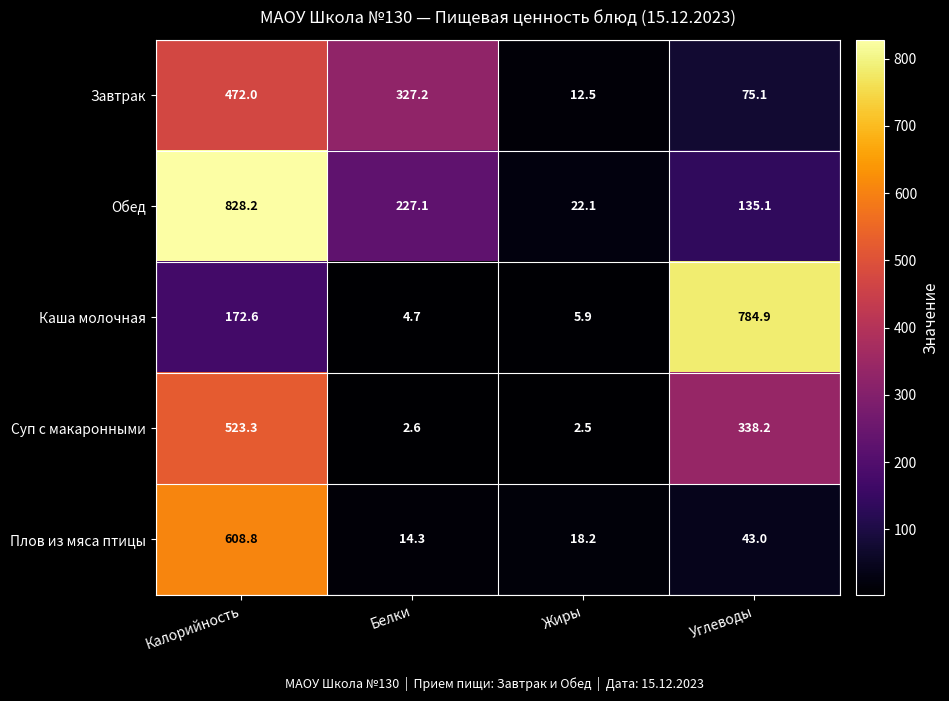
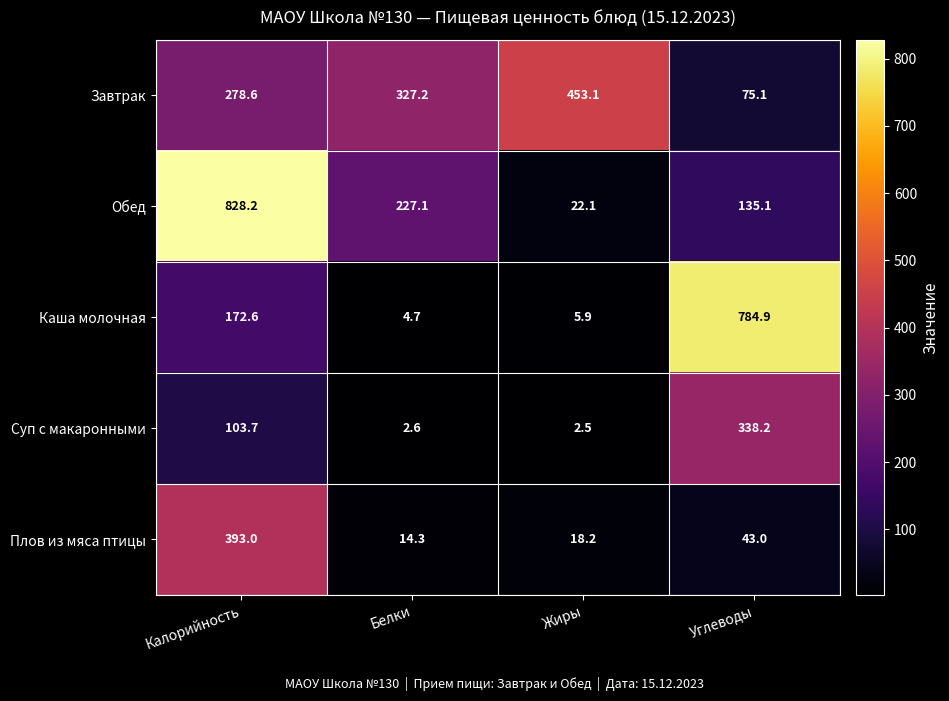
Завтрак, Калорийность: 472.0 -> 278.6
Завтрак, Жиры: 12.5 -> 453.1
Суп с макаронными, Калорийность: 523.3 -> 103.7
Плов из мяса птицы, Калорийность: 608.8 -> 393.0
